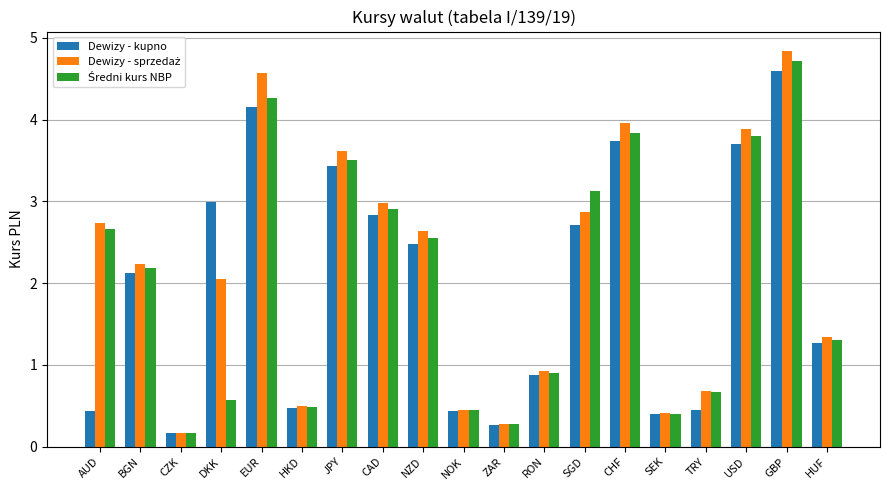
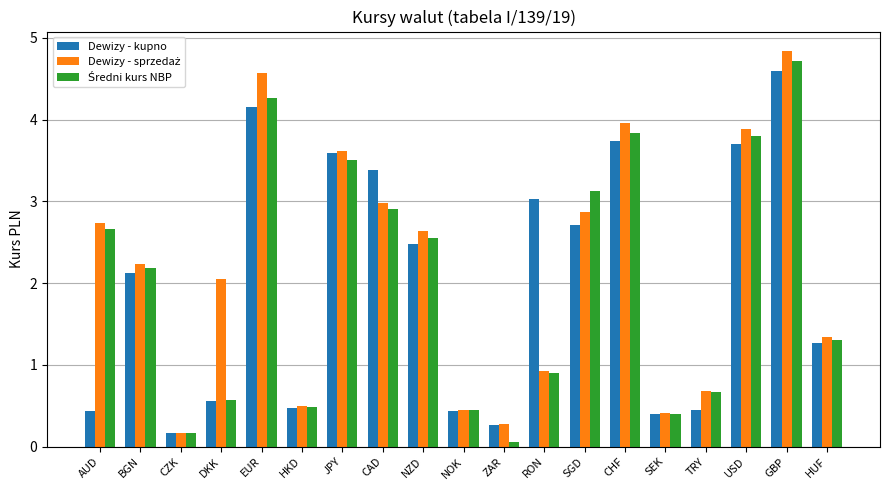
Dewizy - kupno, DKK: 3.0 -> 0.6
Dewizy - kupno, JPY: 3.4 -> 3.6
Dewizy - kupno, CAD: 2.8 -> 3.4
Średni kurs NBP, ZAR: 0.3 -> 0.1
Dewizy - kupno, RON: 0.9 -> 3.0
